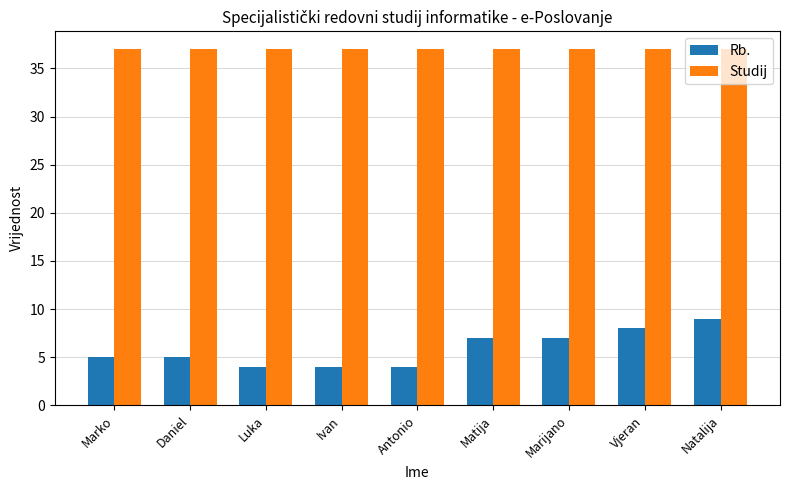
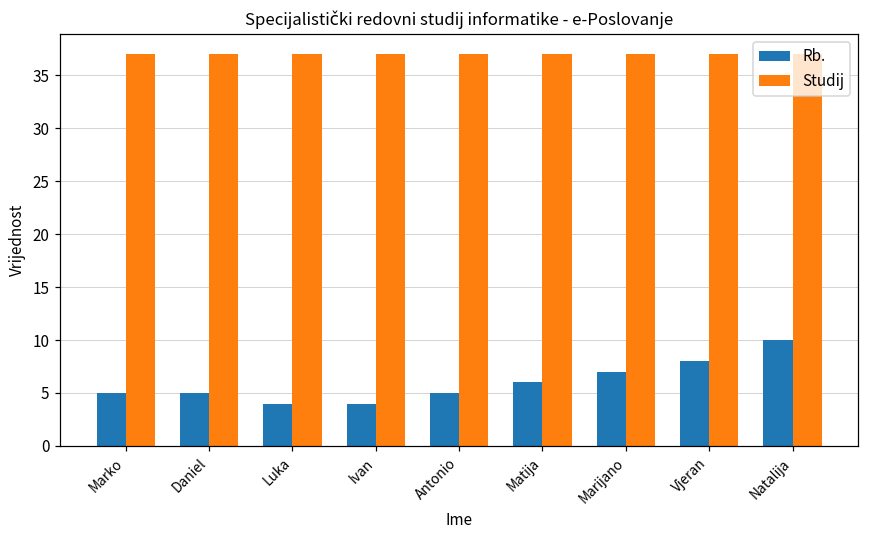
Rb., Antonio: 4 -> 5
Rb., Matija: 7 -> 6
Rb., Natalija: 9 -> 10
